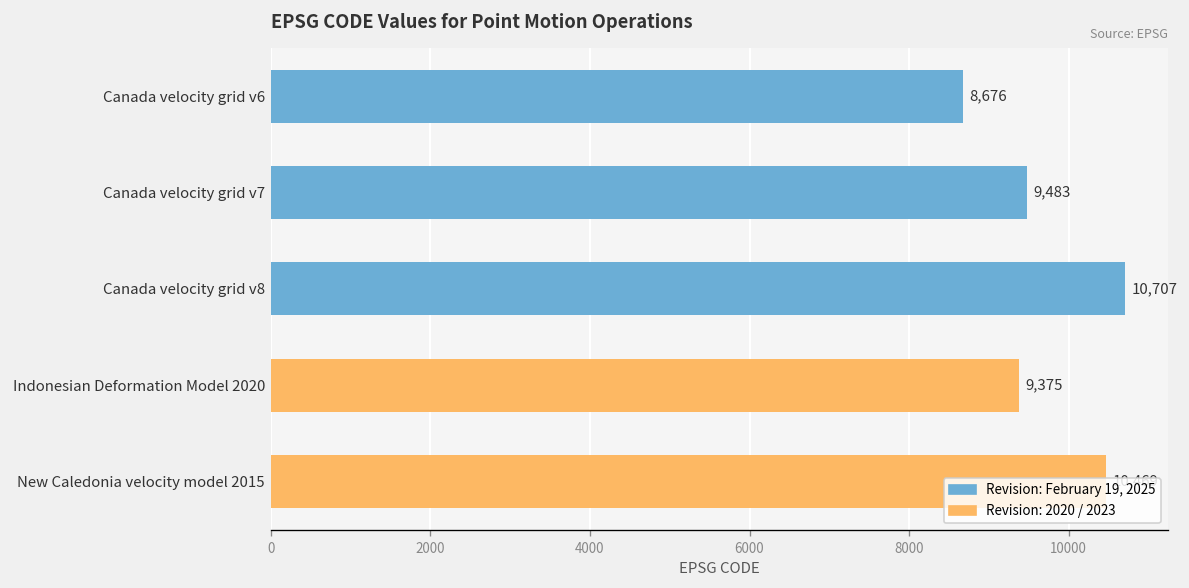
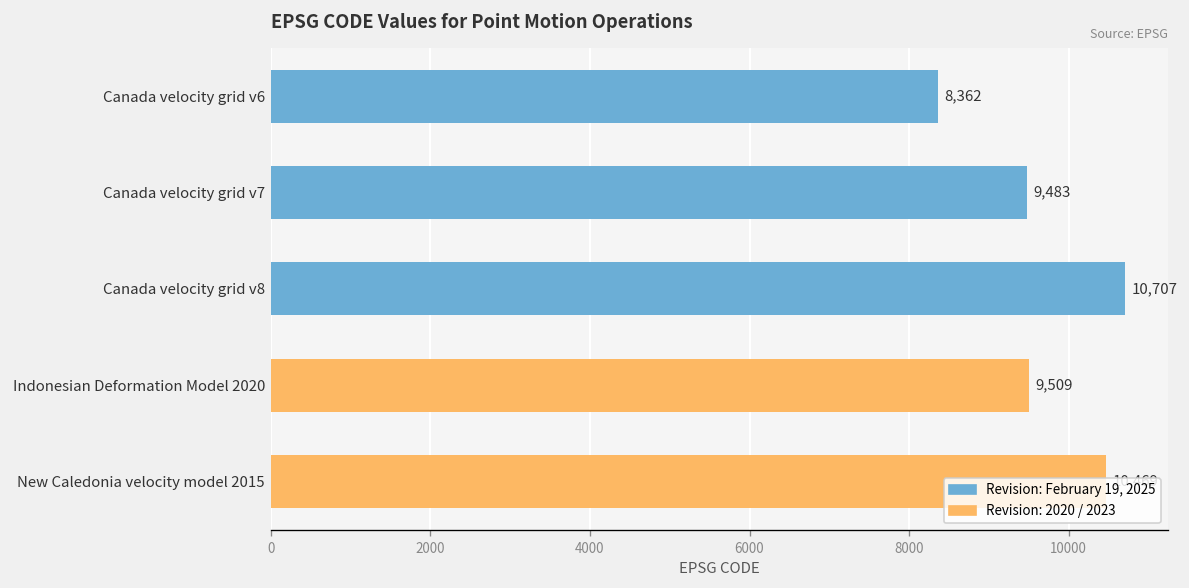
Canada velocity grid v6: 8,676 -> 8,362
Indonesian Deformation Model 2020: 9,375 -> 9,509
